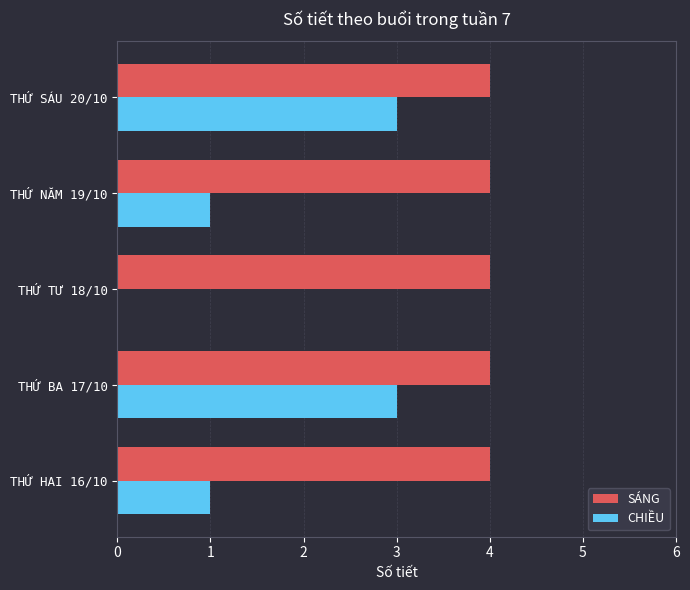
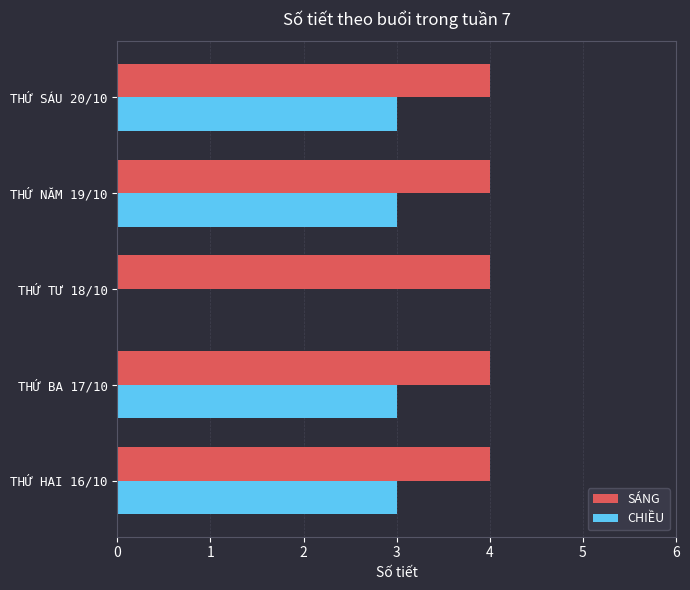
CHIỀU, THỨ NĂM 19/10: 1 -> 3
CHIỀU, THỨ HAI 16/10: 1 -> 3
